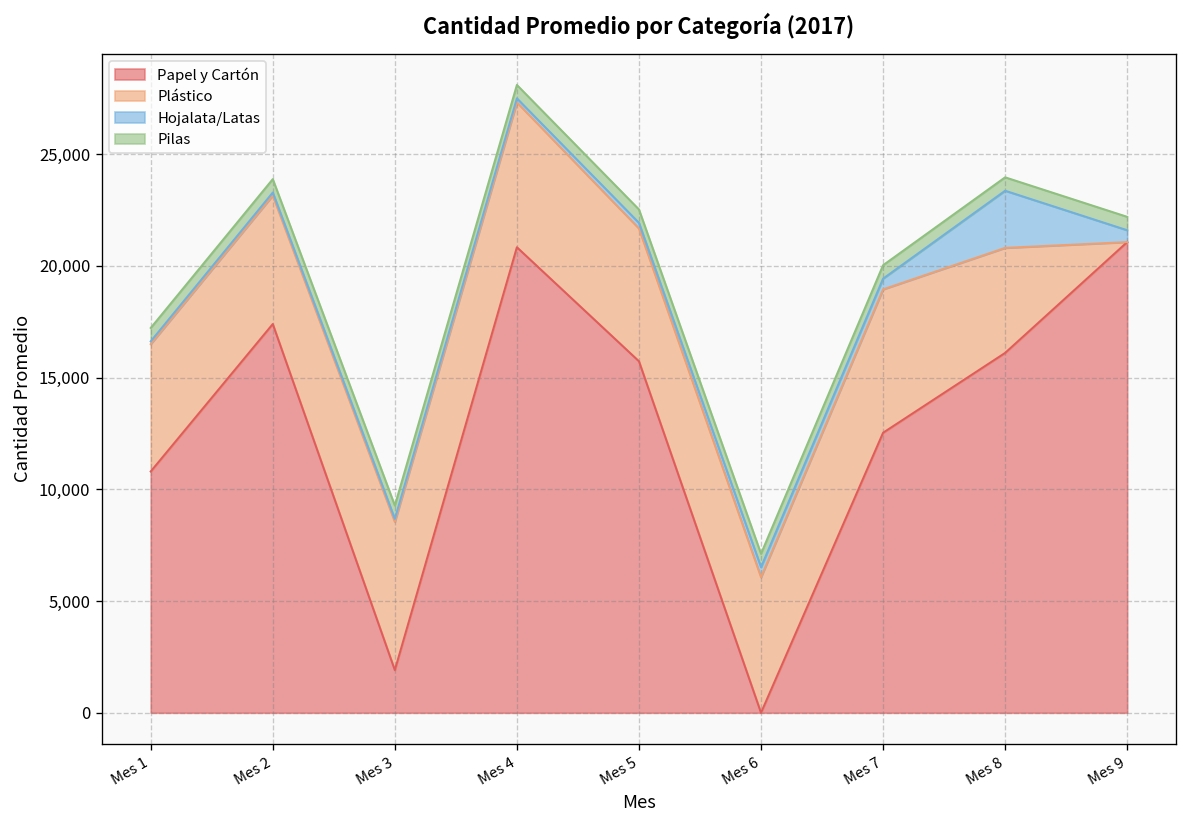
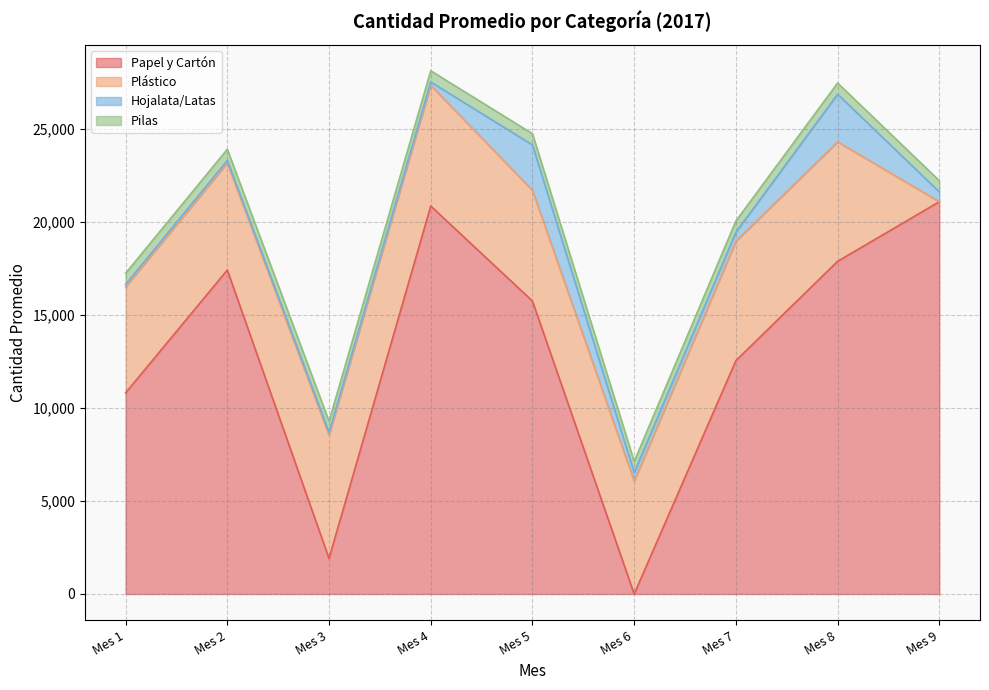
Hojalata/Latas, Mes 5: 300 -> 2,400
Papel y Cartón, Mes 8: 16,100 -> 17,900
Plástico, Mes 8: 4,700 -> 6,400
